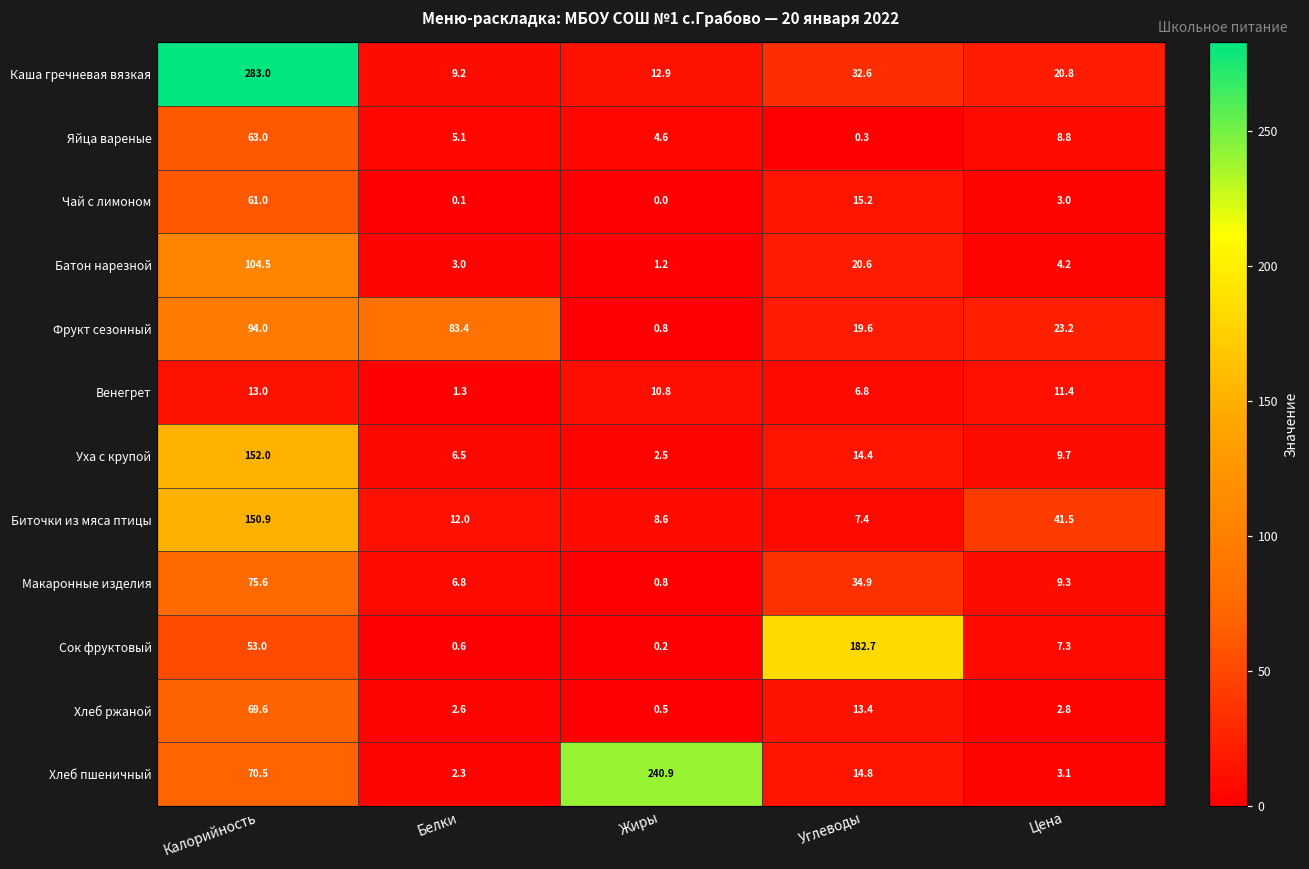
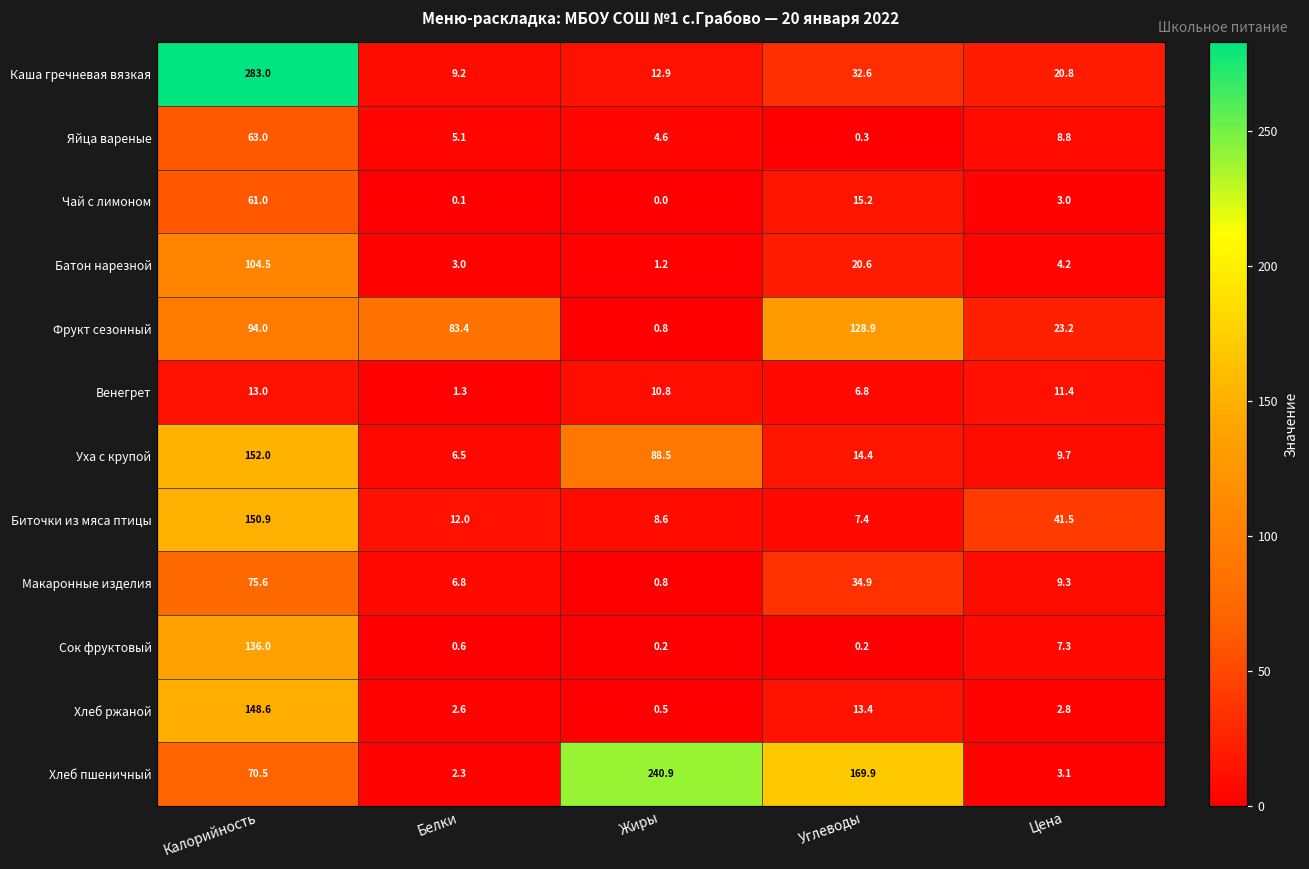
Фрукт сезонный, Углеводы: 19.6 -> 128.9
Уха с крупой, Жиры: 2.5 -> 88.5
Сок фруктовый, Калорийность: 53.0 -> 136.0
Сок фруктовый, Углеводы: 182.7 -> 0.2
Хлеб ржаной, Калорийность: 69.6 -> 148.6
Хлеб пшеничный, Углеводы: 14.8 -> 169.9
